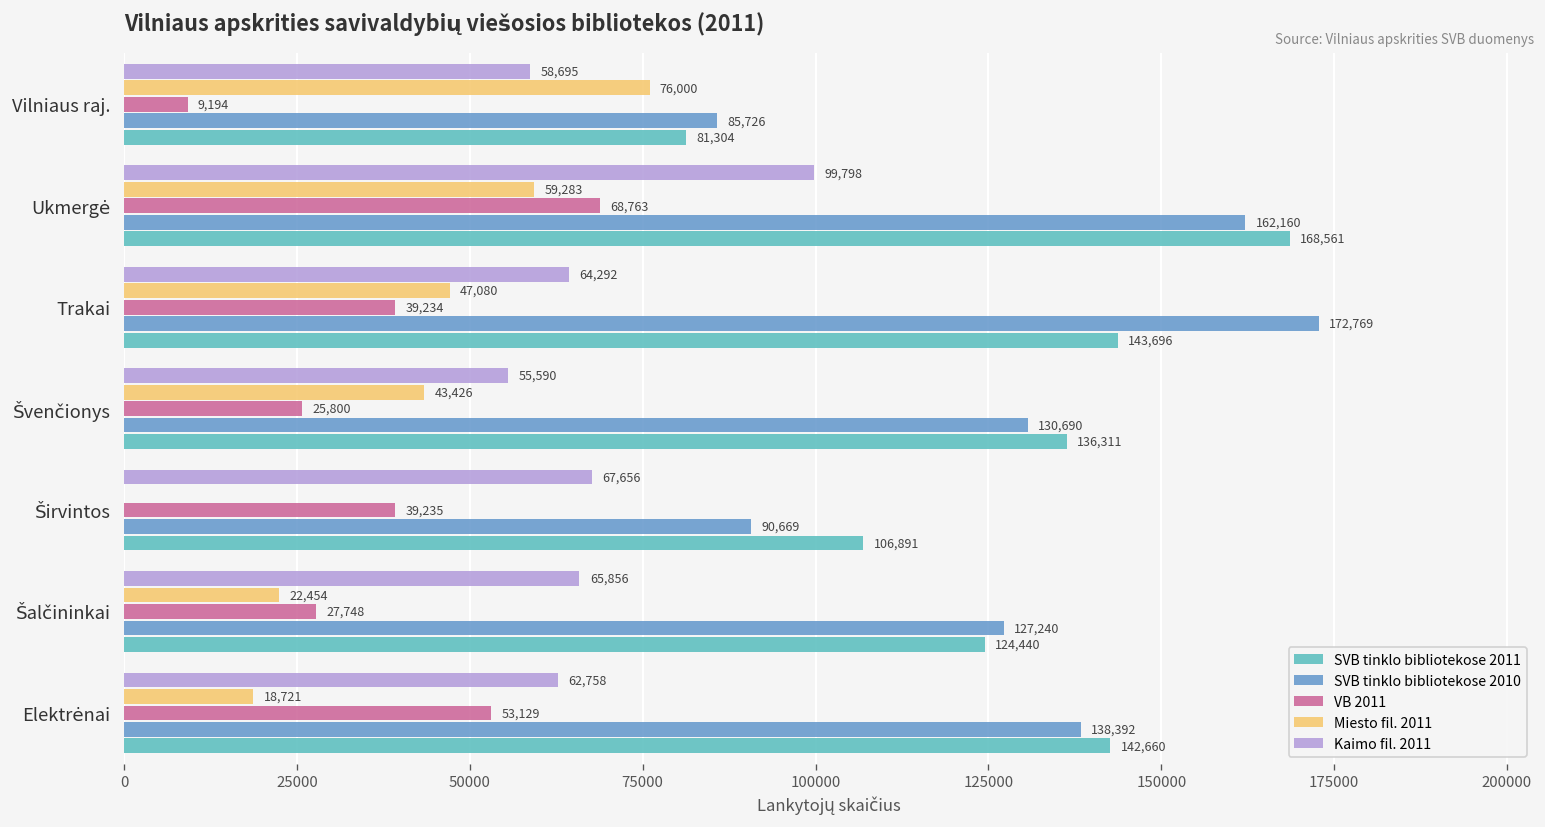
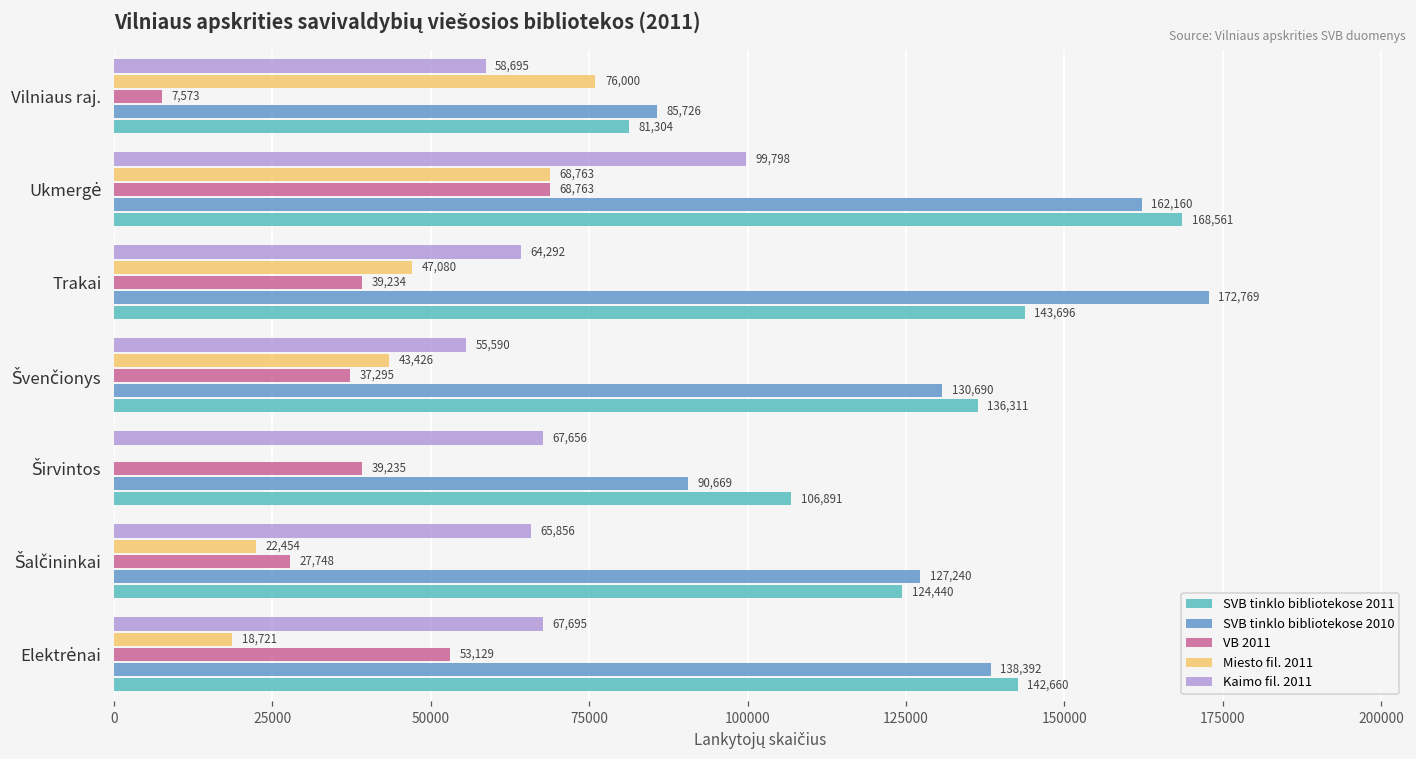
VB 2011, Vilniaus raj.: 9,194 -> 7,573
Miesto fil. 2011, Ukmergė: 59,283 -> 68,763
VB 2011, Švenčionys: 25,800 -> 37,295
Kaimo fil. 2011, Elektrėnai: 62,758 -> 67,695
